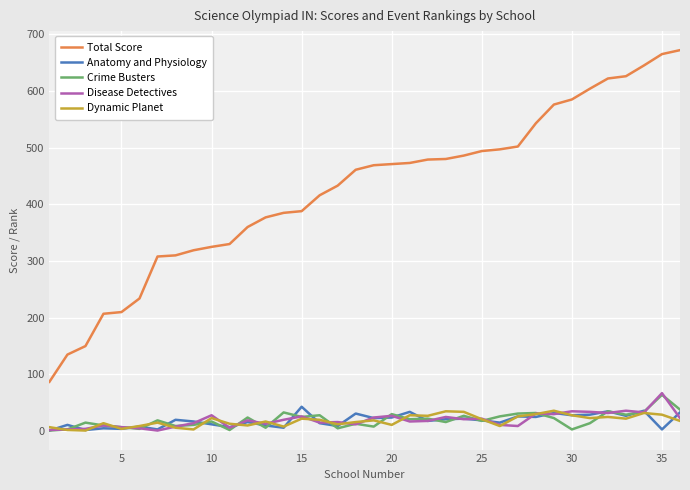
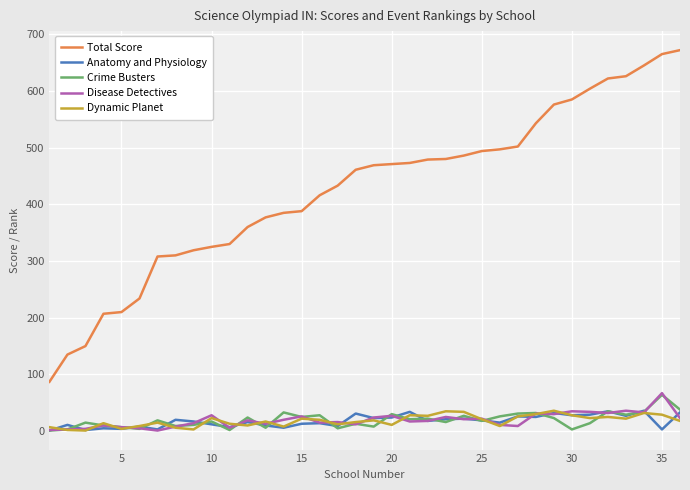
Anatomy and Physiology, 15: 40 -> 10
